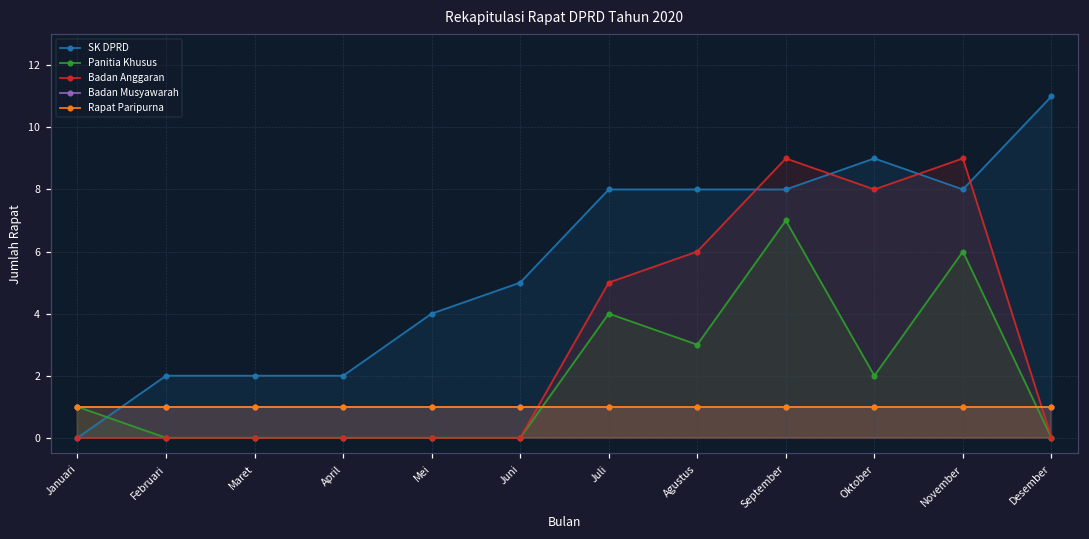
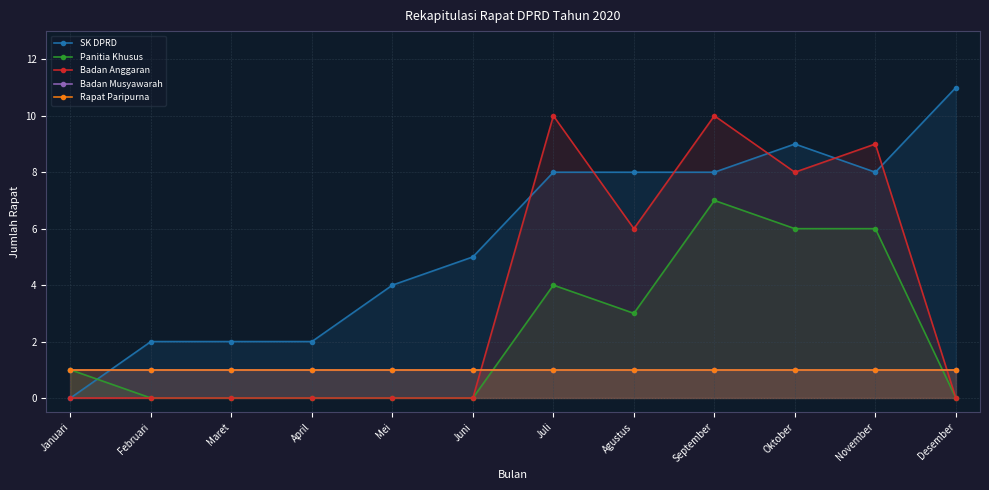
Badan Anggaran, Juli: 5 -> 10
Badan Anggaran, September: 9 -> 10
Panitia Khusus, Oktober: 2 -> 6
